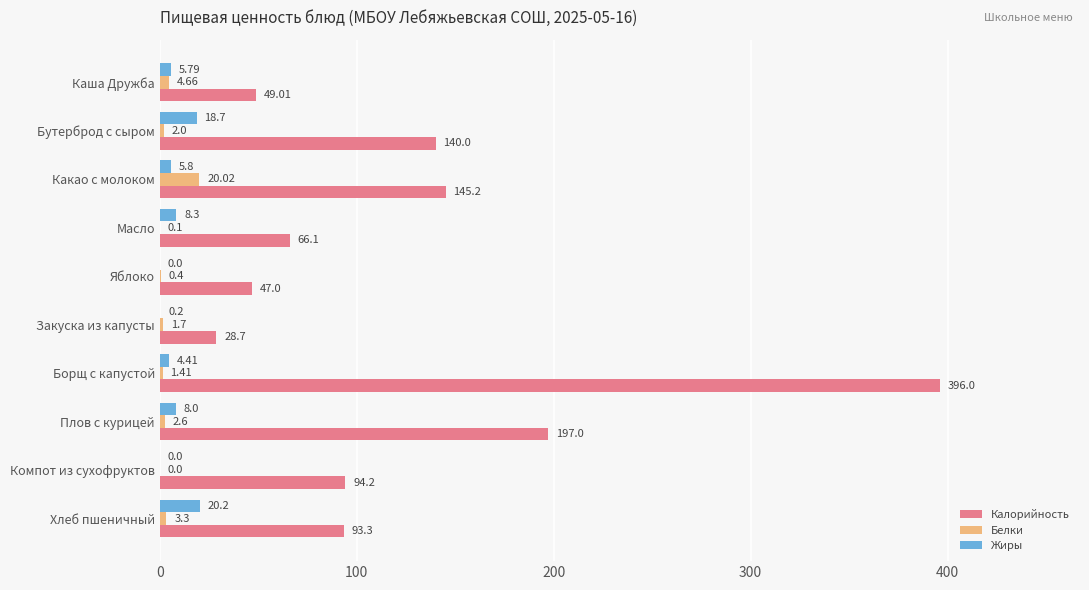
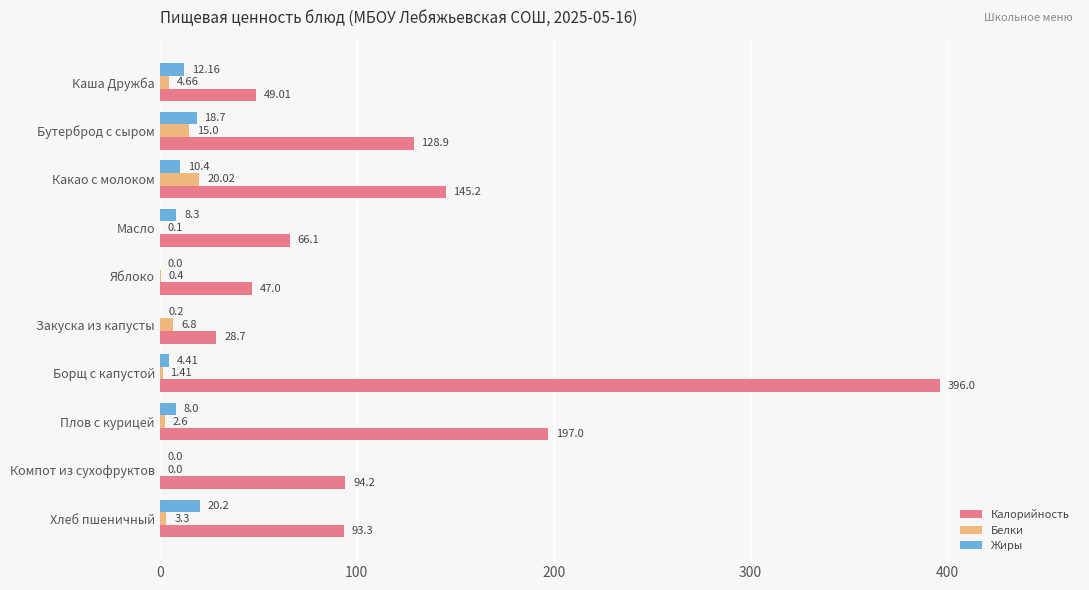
Жиры, Каша Дружба: 5.79 -> 12.16
Белки, Бутерброд с сыром: 2.0 -> 15.0
Калорийность, Бутерброд с сыром: 140.0 -> 128.9
Жиры, Какао с молоком: 5.8 -> 10.4
Белки, Закуска из капусты: 1.7 -> 6.8
